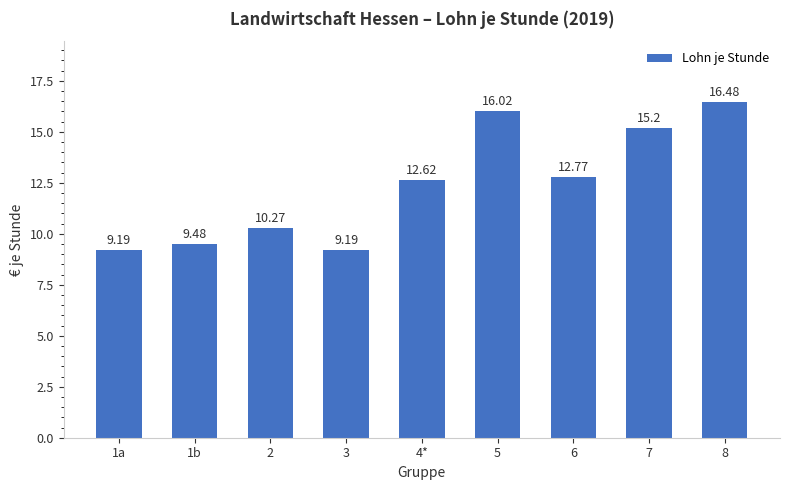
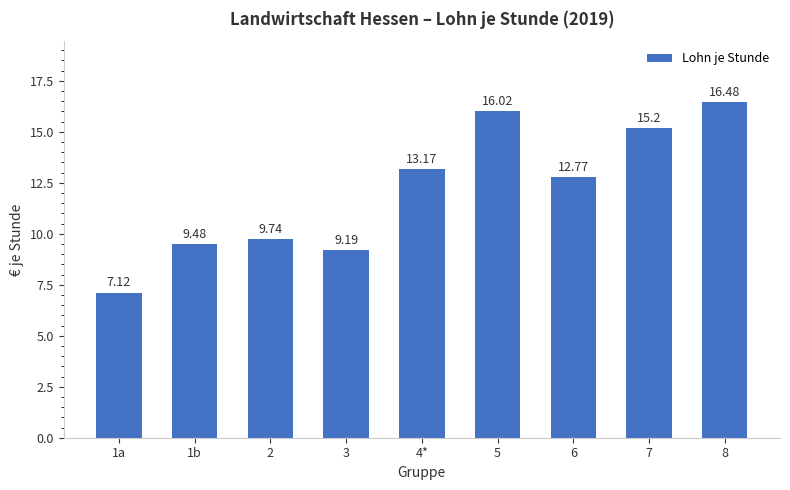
1a: 9.19 -> 7.12
2: 10.27 -> 9.74
4*: 12.62 -> 13.17
